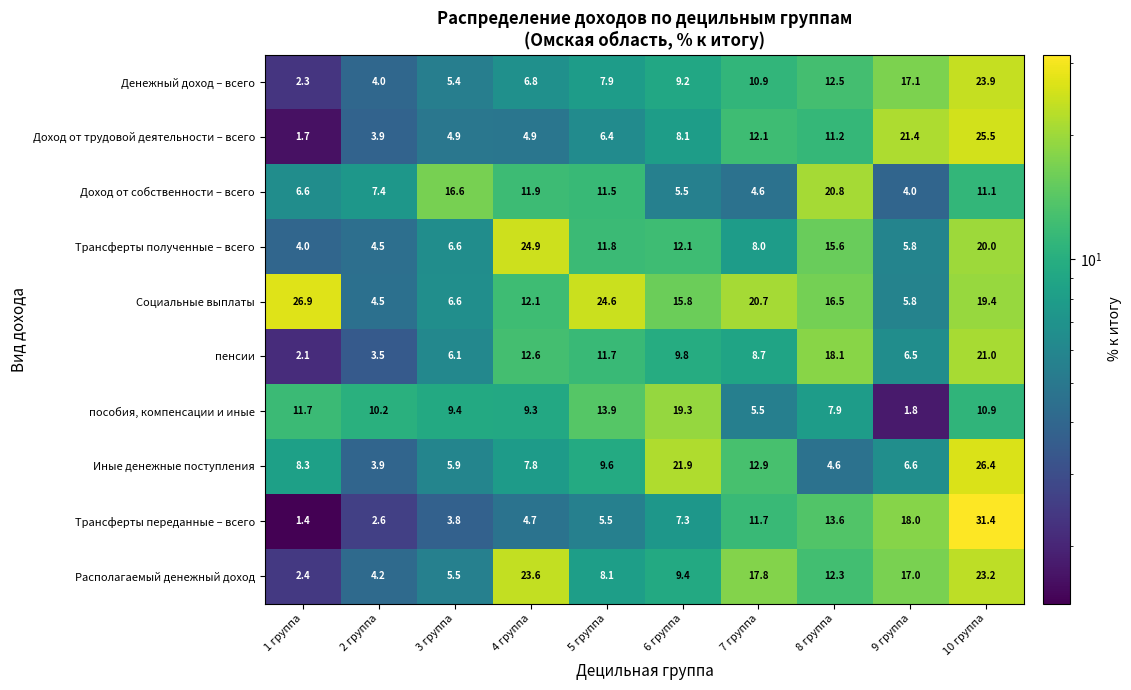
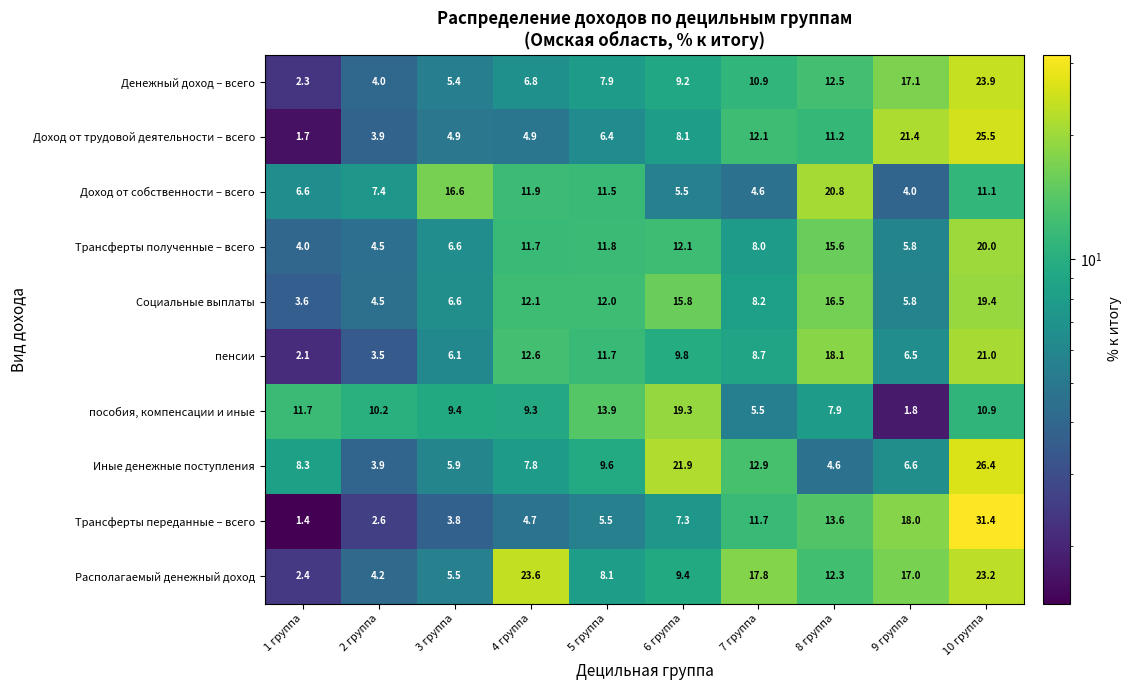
Трансферты полученные – всего, 4 группа: 24.9 -> 11.7
Социальные выплаты, 1 группа: 26.9 -> 3.6
Социальные выплаты, 5 группа: 24.6 -> 12.0
Социальные выплаты, 7 группа: 20.7 -> 8.2
